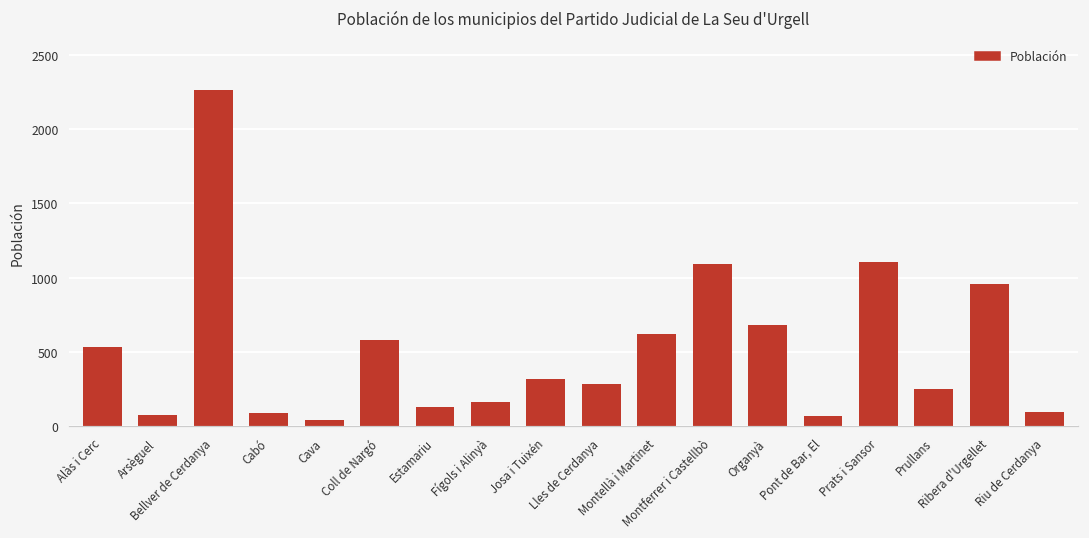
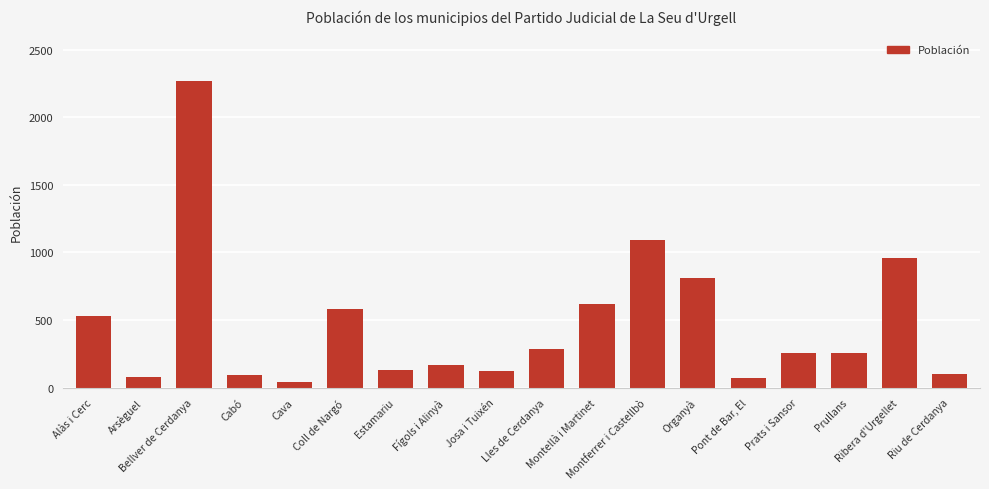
Josa i Tuixén: 320 -> 120
Organyà: 680 -> 810
Prats i Sansor: 1100 -> 250
